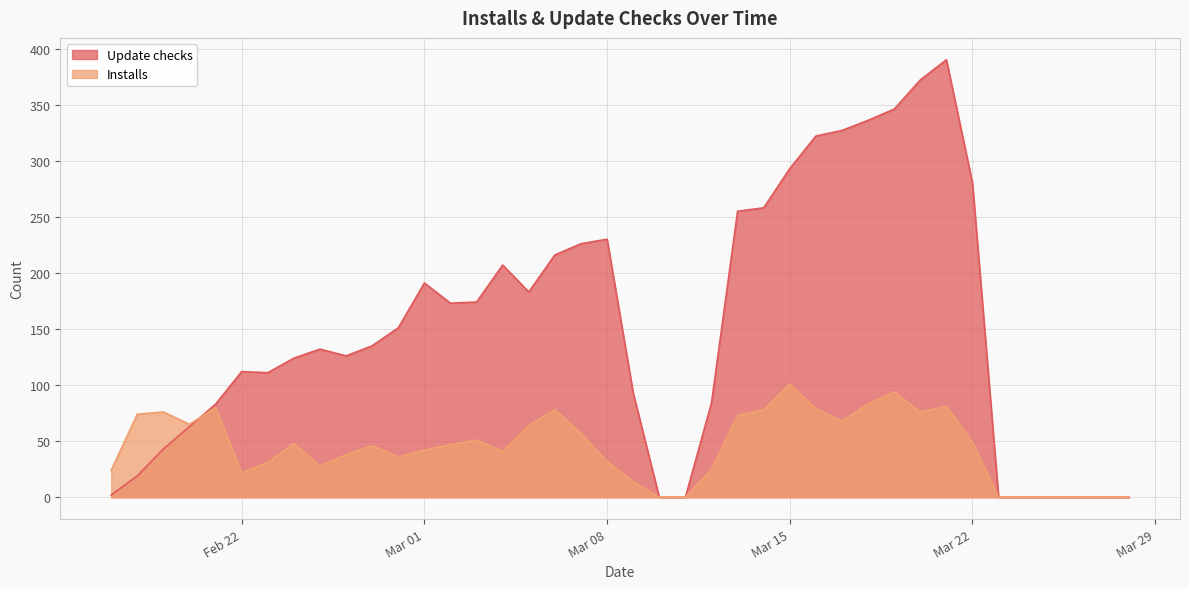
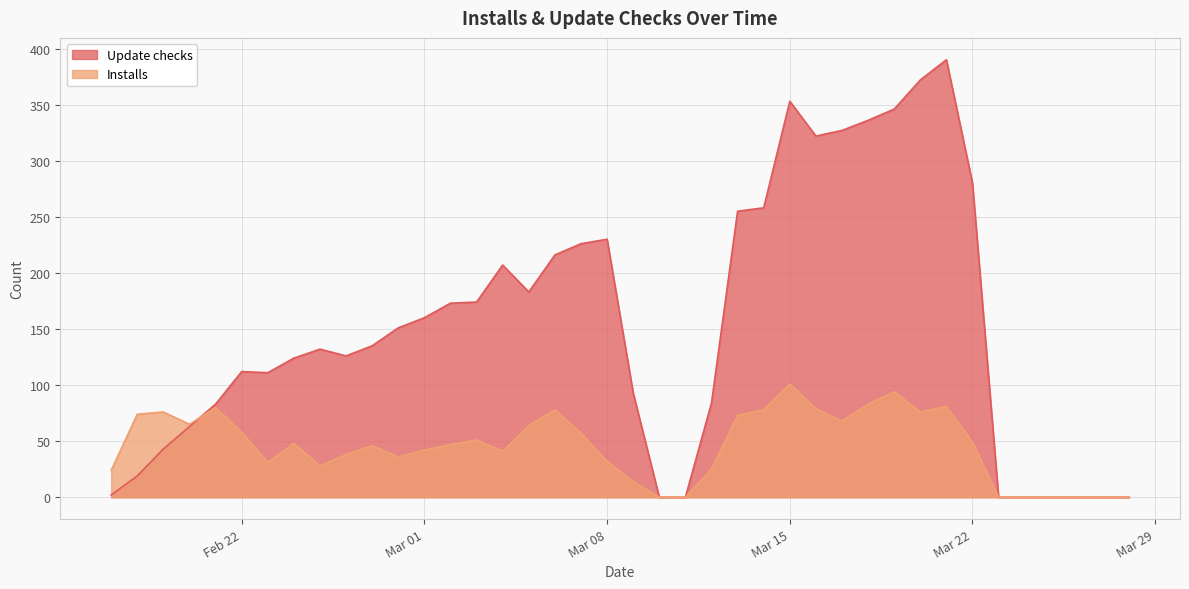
Installs, Feb 22: 22 -> 58
Update checks, Mar 01: 191 -> 160
Update checks, Mar 15: 293 -> 353
